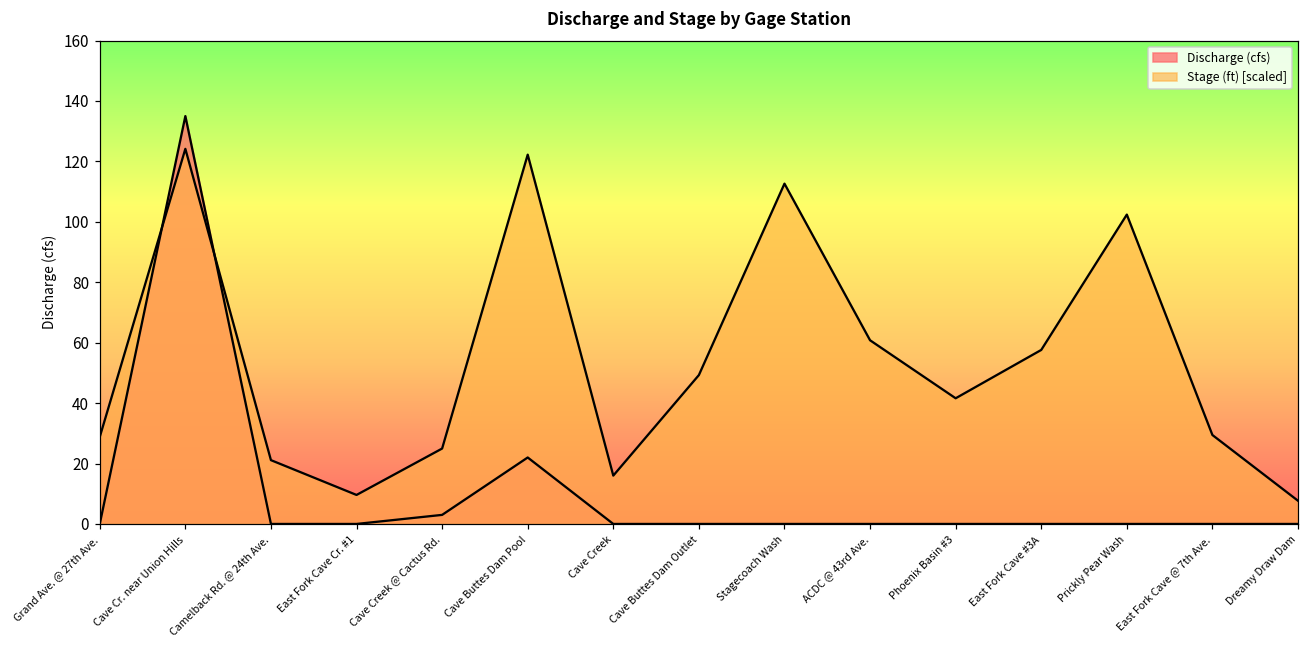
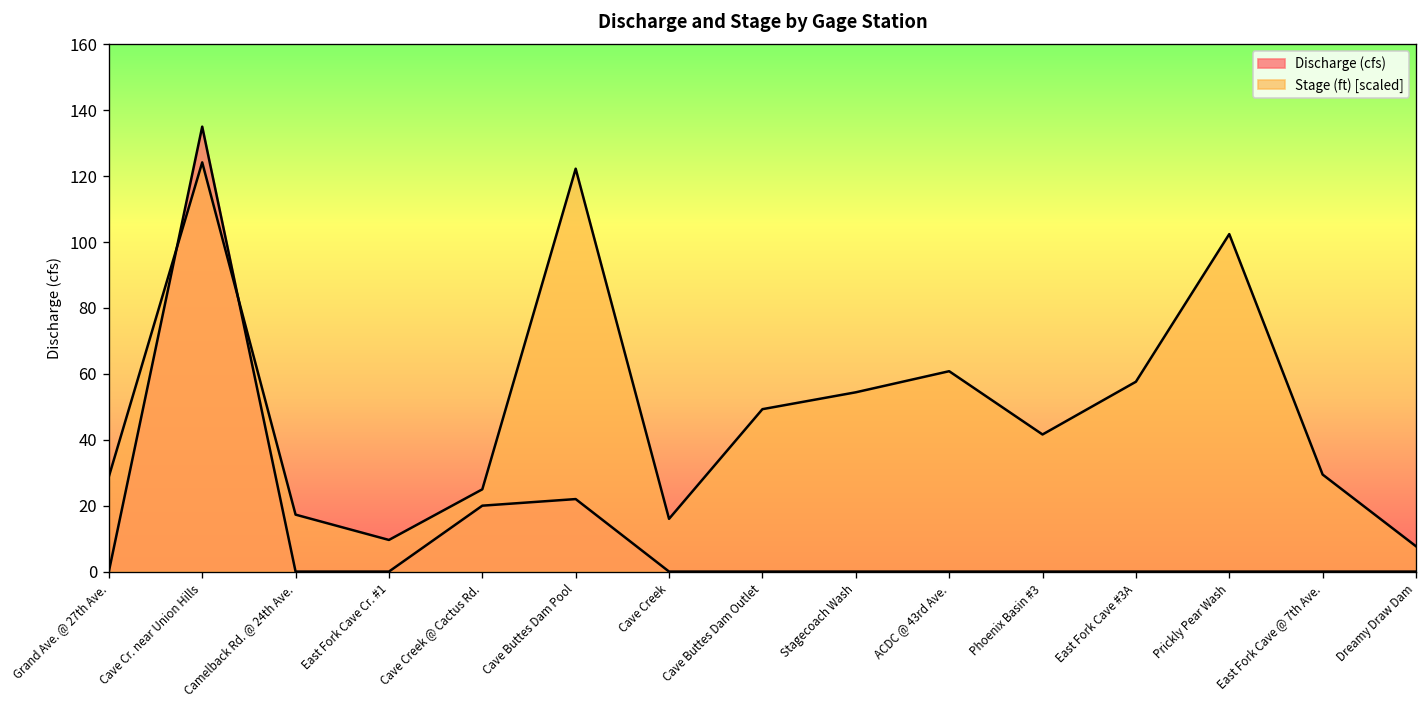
Stage (ft) [scaled], Camelback Rd. @ 24th Ave.: 21 -> 17
Discharge (cfs), Cave Creek @ Cactus Rd.: 3 -> 20
Stage (ft) [scaled], Stagecoach Wash: 113 -> 54
